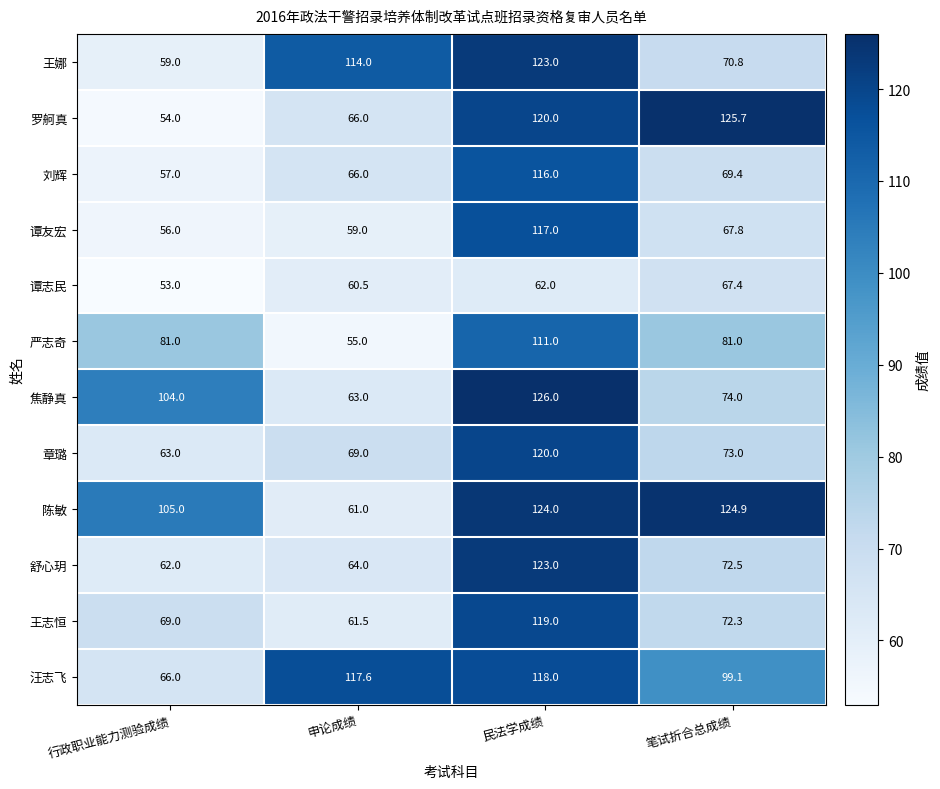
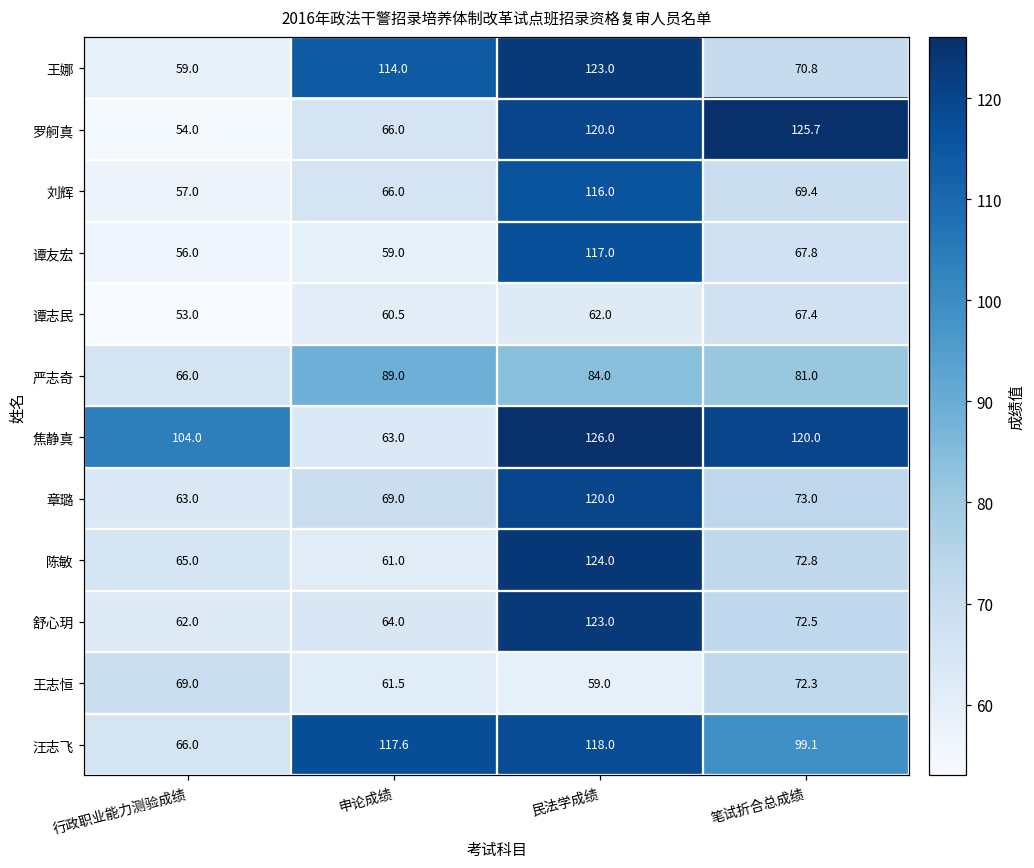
严志奇, 行政职业能力测验成绩: 81.0 -> 66.0
严志奇, 申论成绩: 55.0 -> 89.0
严志奇, 民法学成绩: 111.0 -> 84.0
焦静真, 笔试折合总成绩: 74.0 -> 120.0
陈敏, 行政职业能力测验成绩: 105.0 -> 65.0
陈敏, 笔试折合总成绩: 124.9 -> 72.8
王志恒, 民法学成绩: 119.0 -> 59.0
